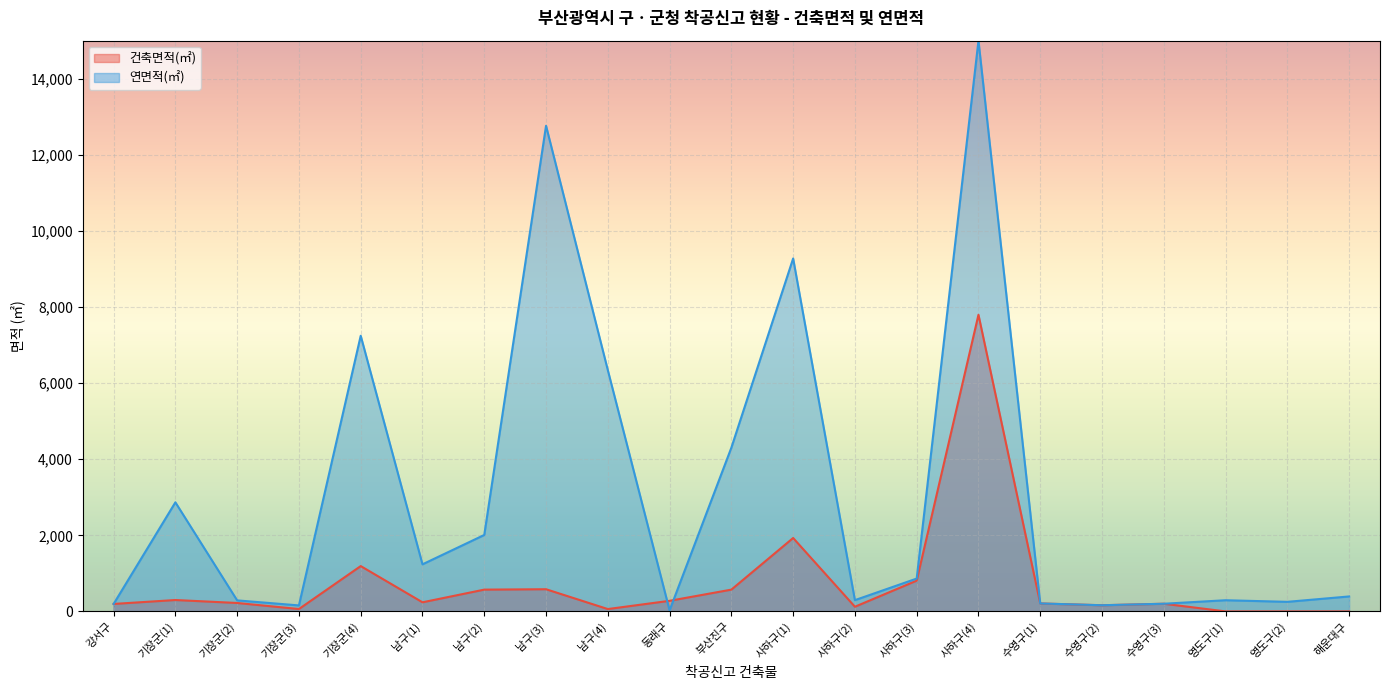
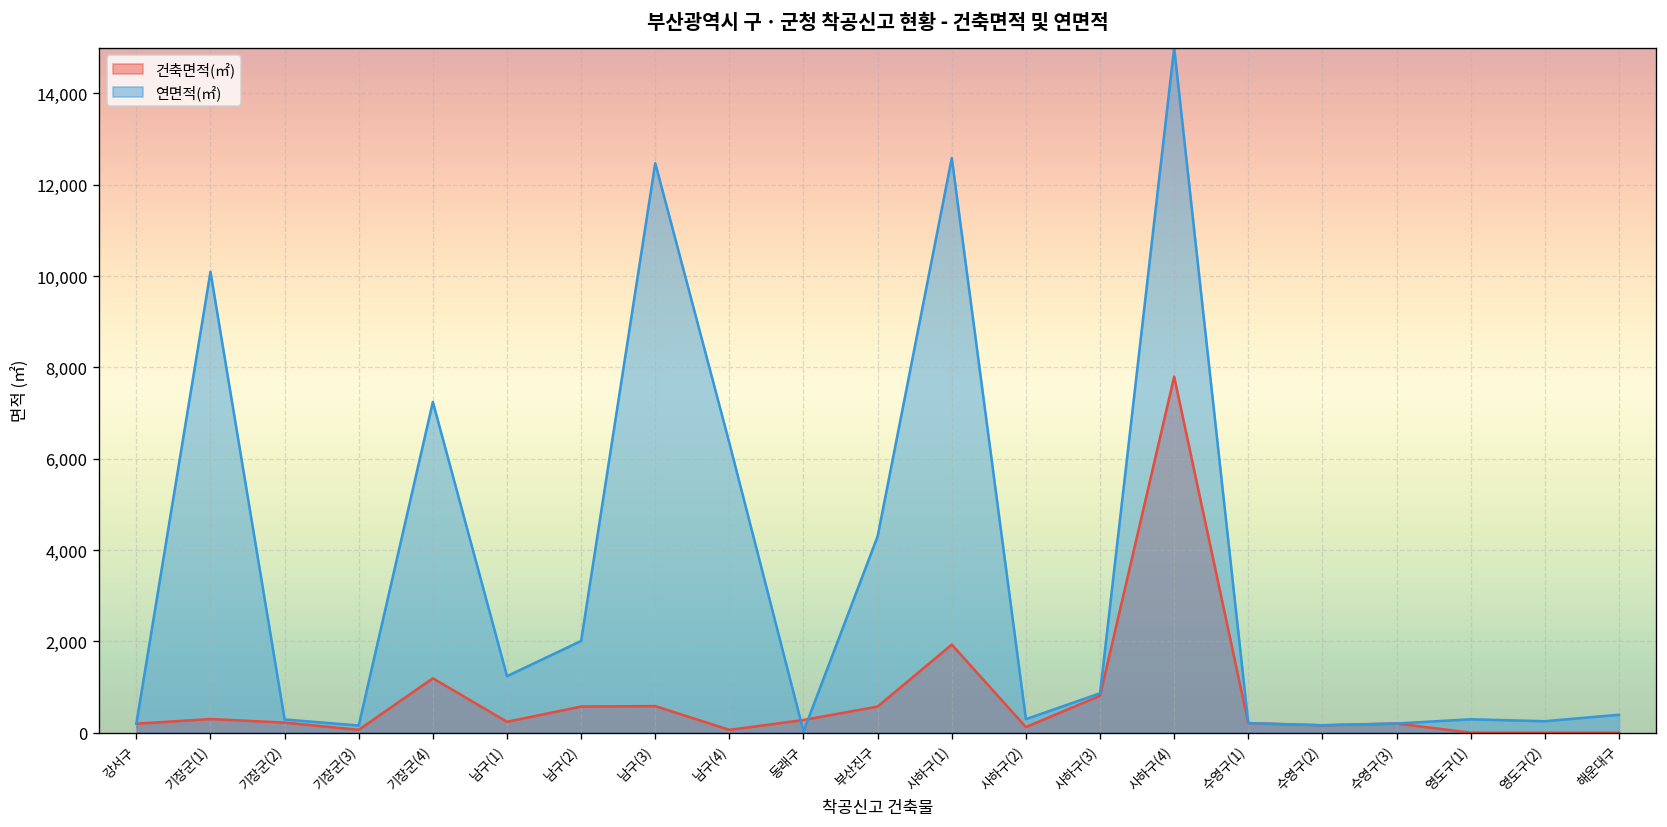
연면적(㎡), 기장군(1): 2,900 -> 10,100
연면적(㎡), 남구(3): 12,800 -> 12,500
연면적(㎡), 사하구(1): 9,300 -> 12,600
